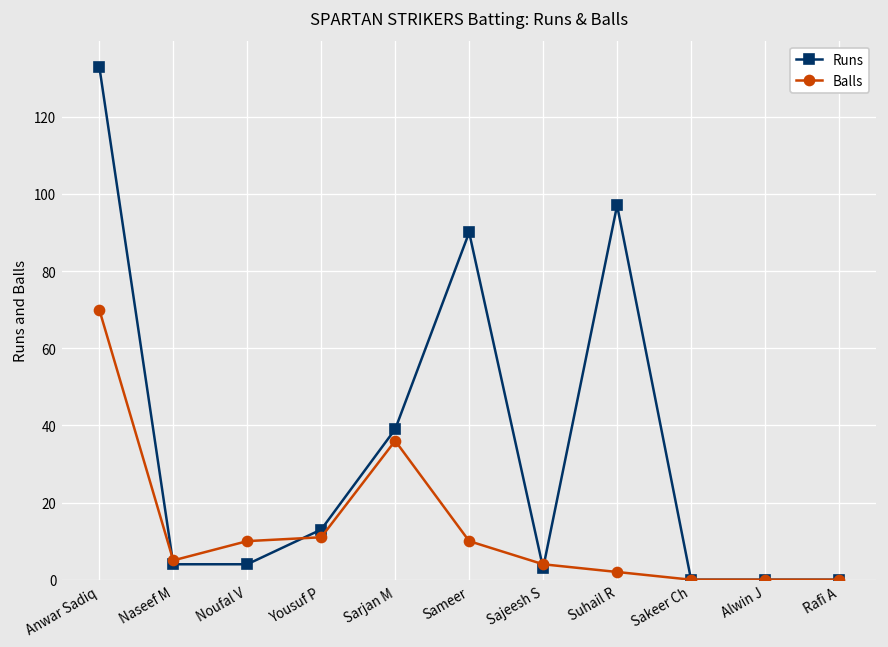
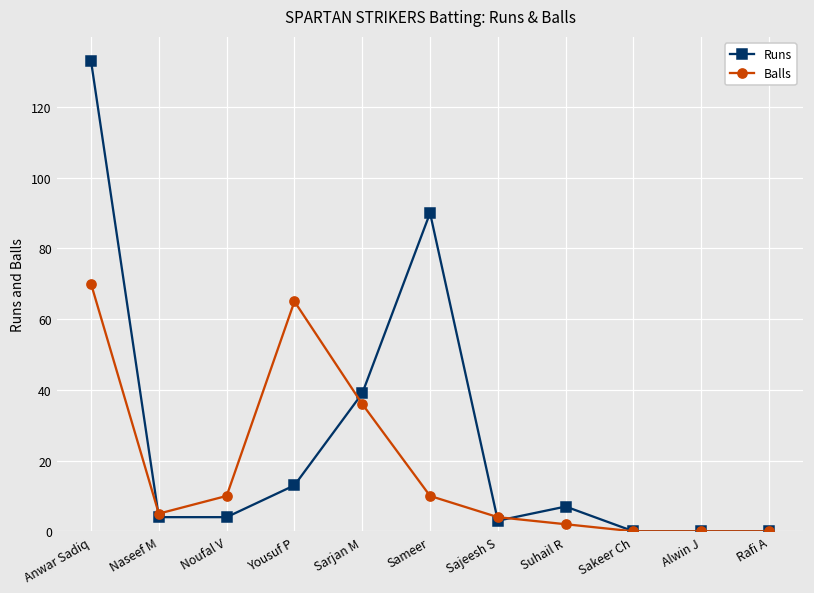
Balls, Yousuf P: 11 -> 65
Runs, Suhail R: 97 -> 7
